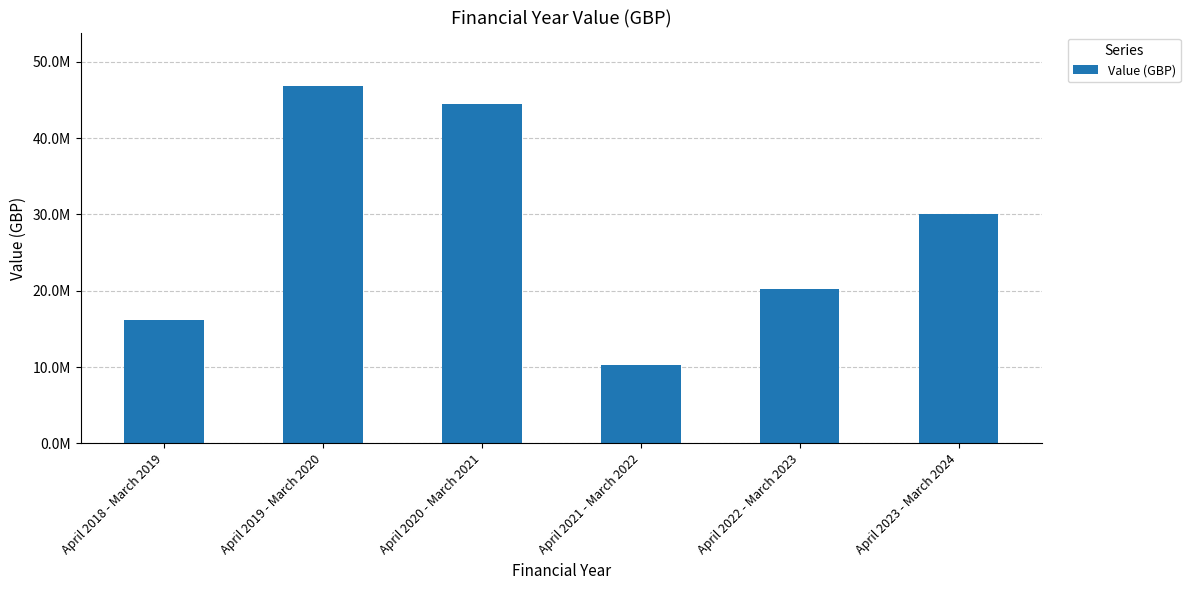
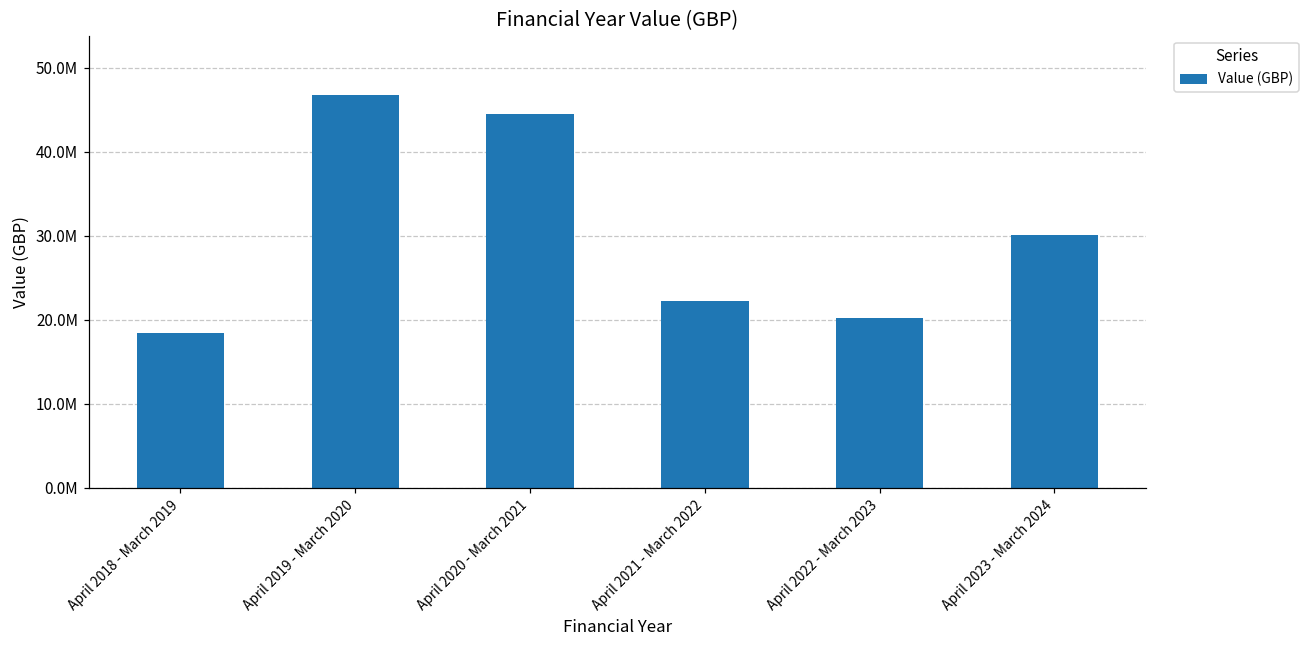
April 2018 - March 2019: 16000000 -> 18000000
April 2021 - March 2022: 10000000 -> 22000000
